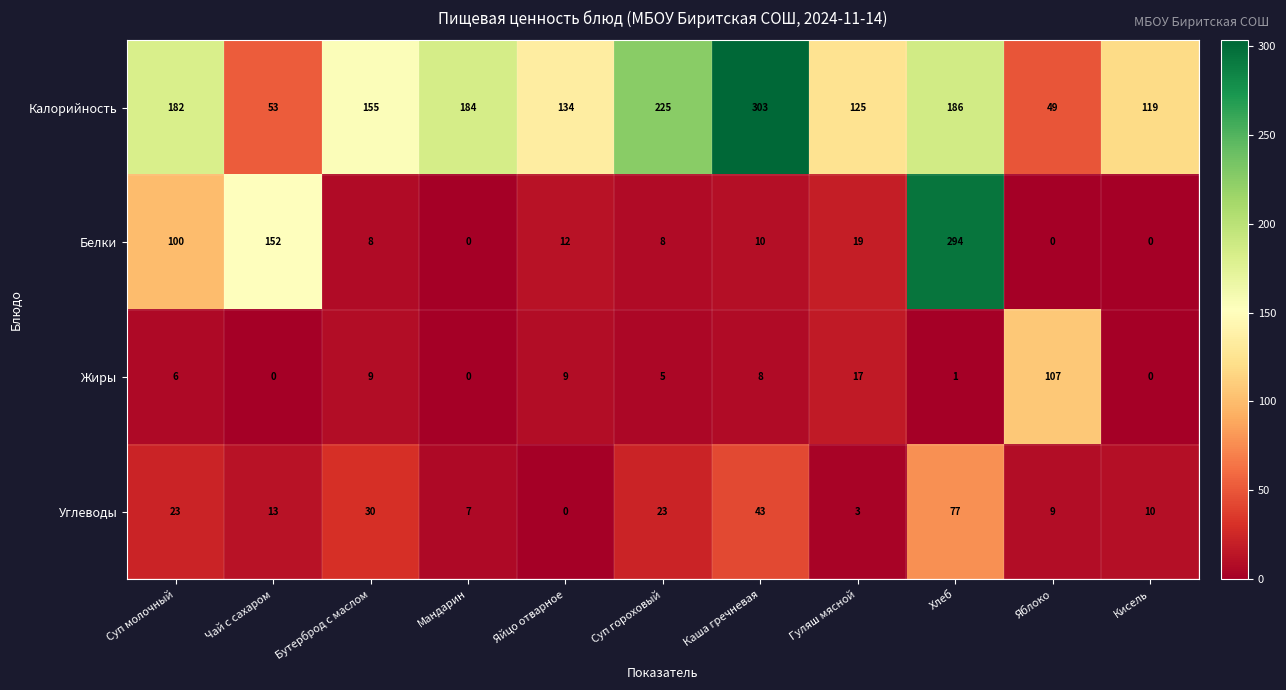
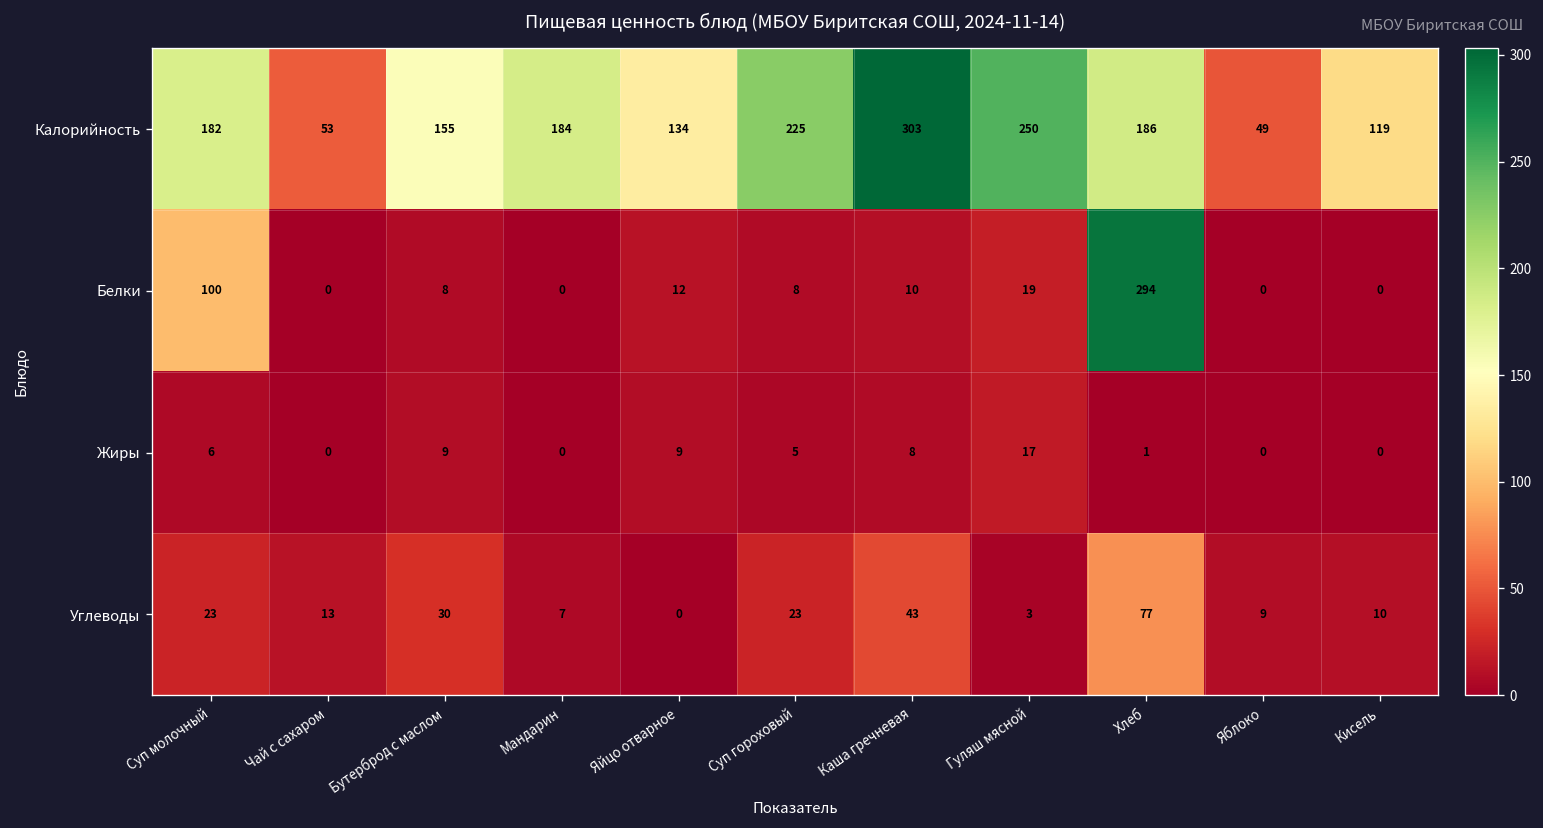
Калорийность, Гуляш мясной: 125 -> 250
Белки, Чай с сахаром: 152 -> 0
Жиры, Яблоко: 107 -> 0
